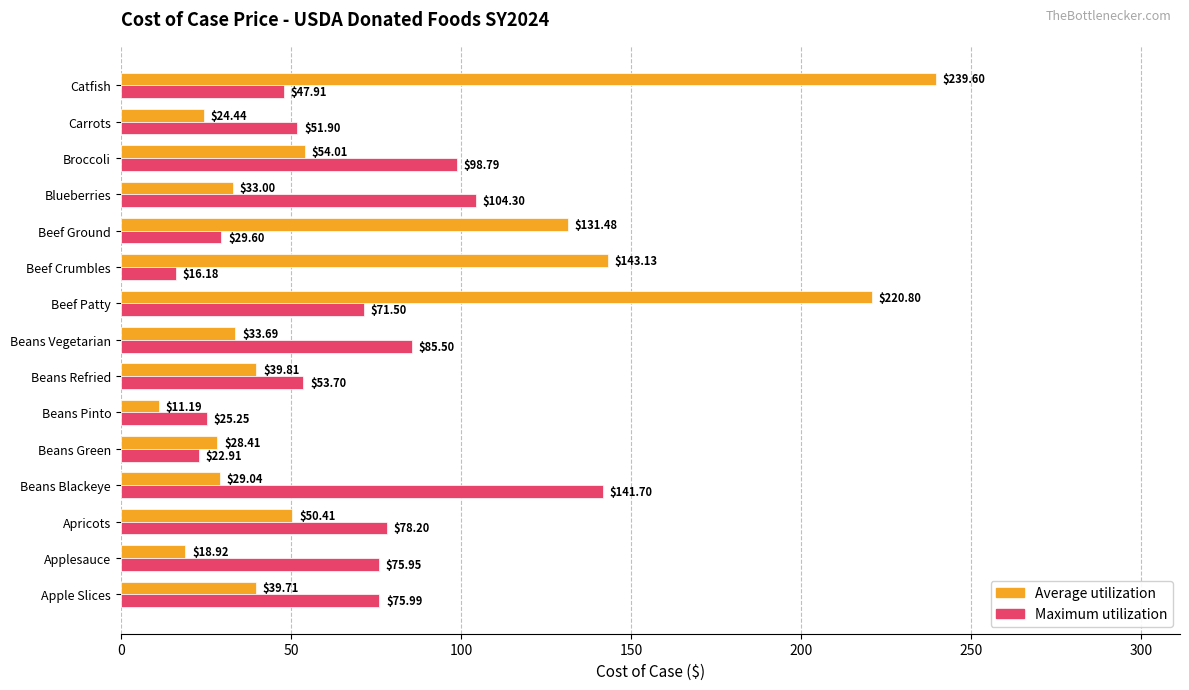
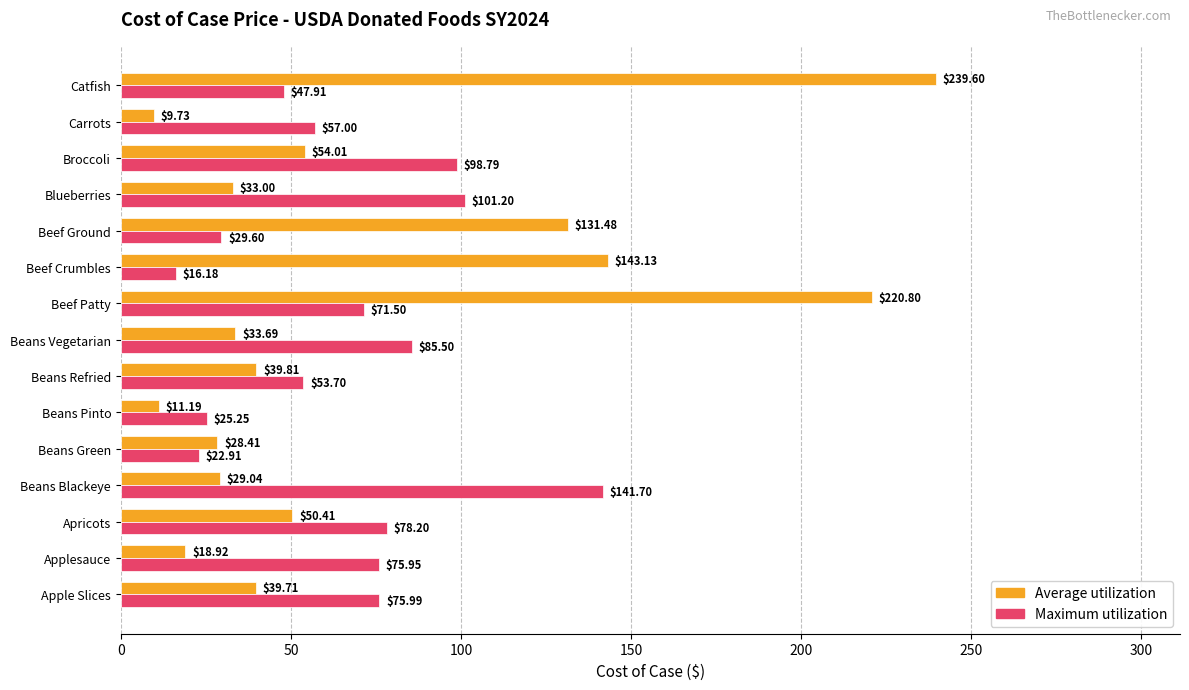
Average utilization, Carrots: $24.44 -> $9.73
Maximum utilization, Carrots: $51.90 -> $57.00
Maximum utilization, Blueberries: $104.30 -> $101.20
